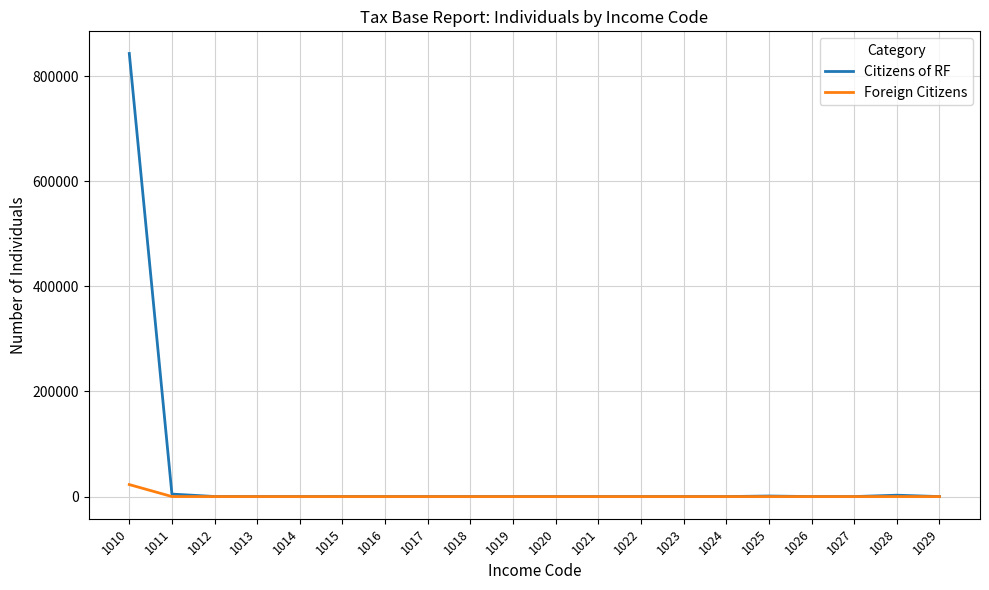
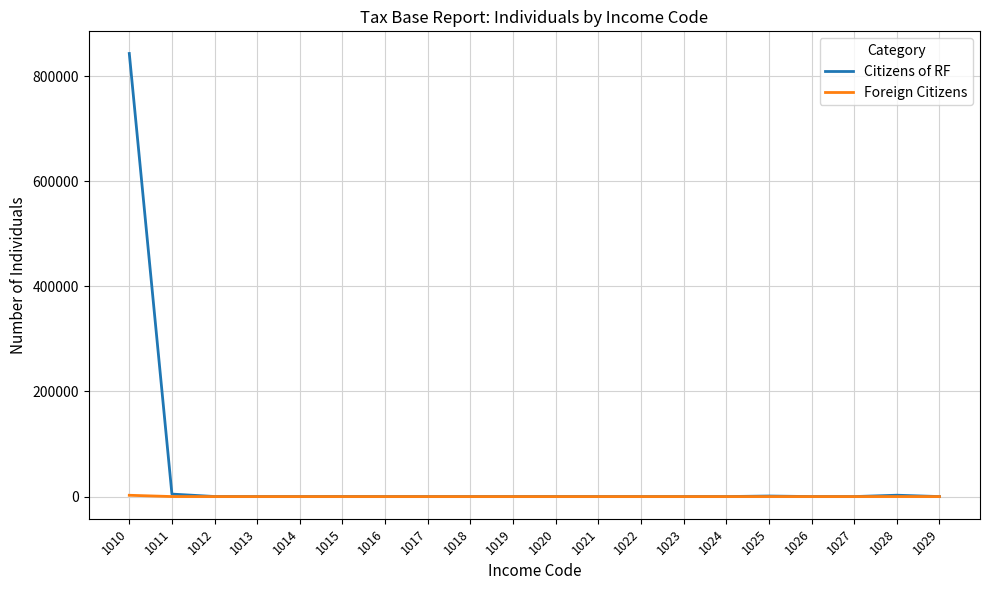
Foreign Citizens, 1010: 20000 -> 0
